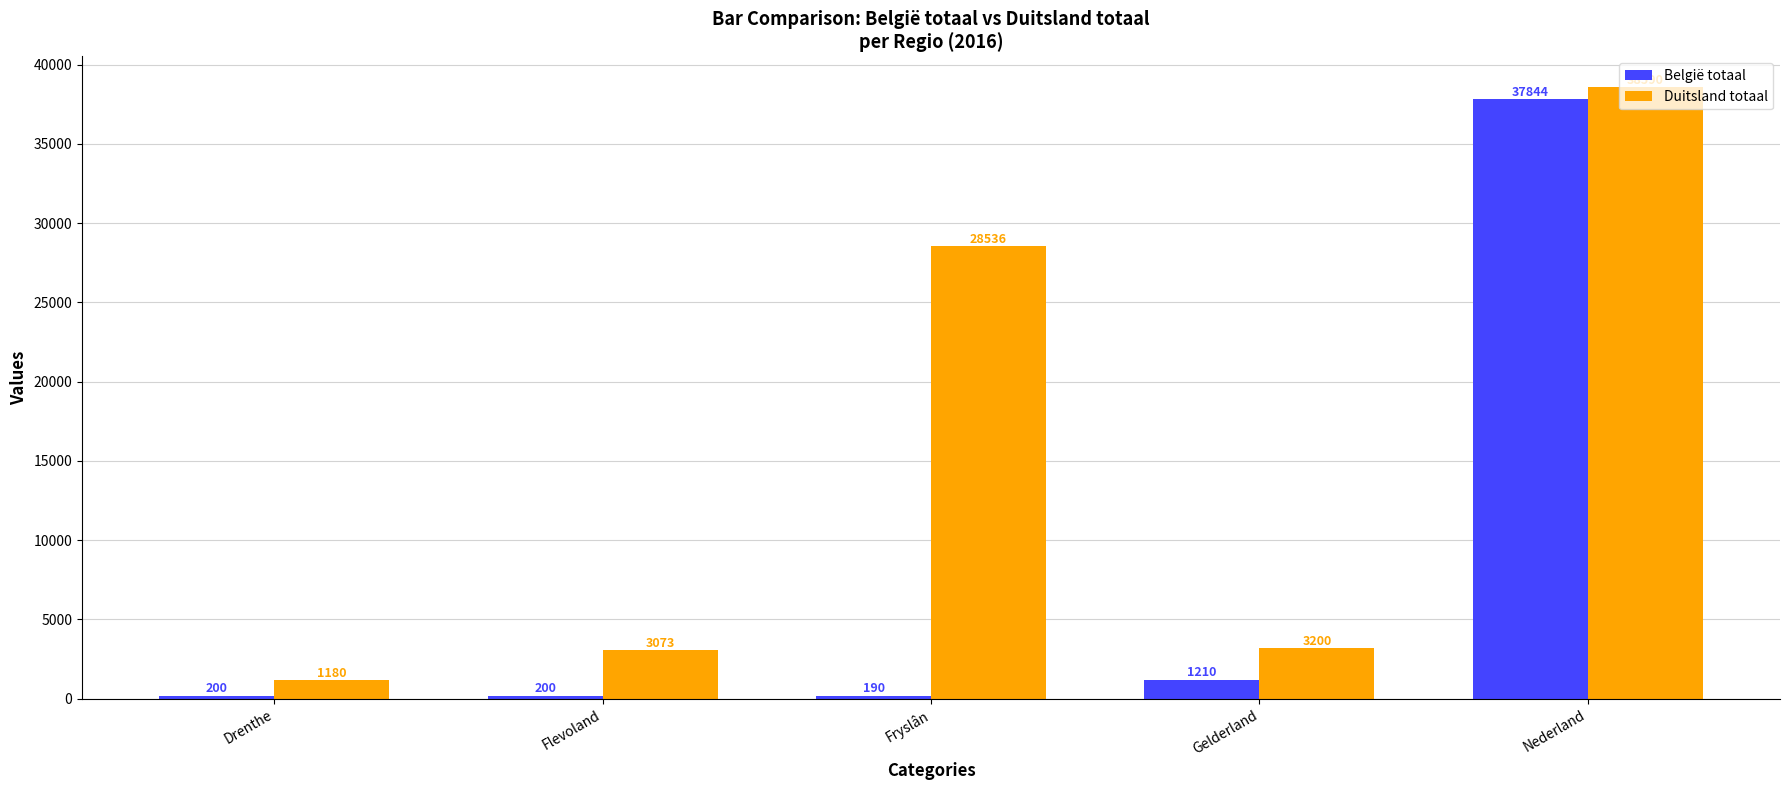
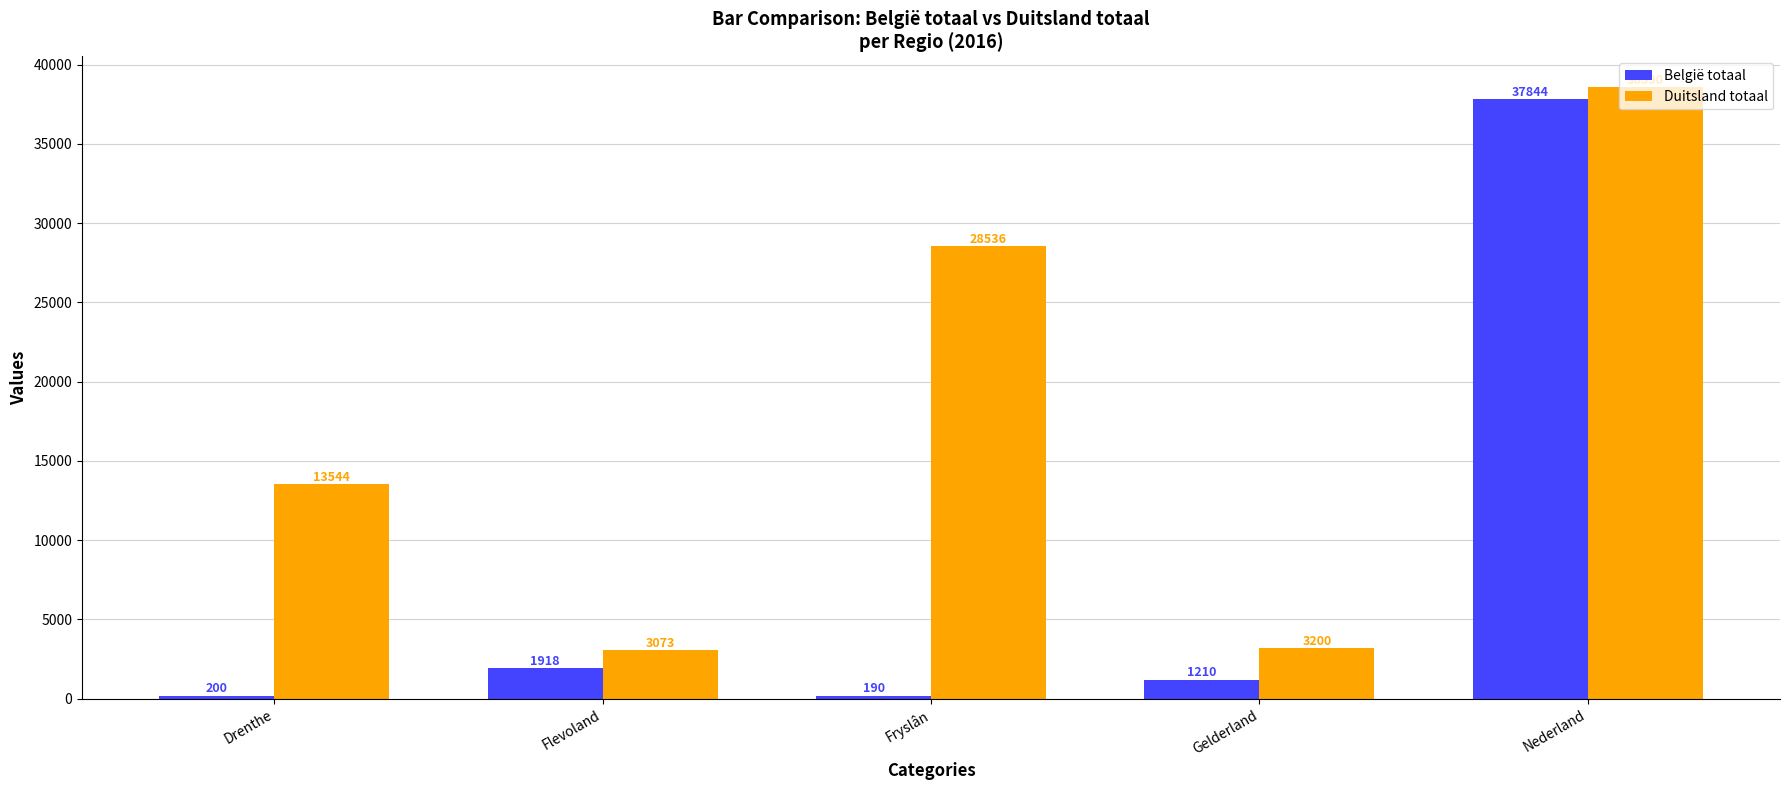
Duitsland totaal, Drenthe: 1180 -> 13544
België totaal, Flevoland: 200 -> 1918
